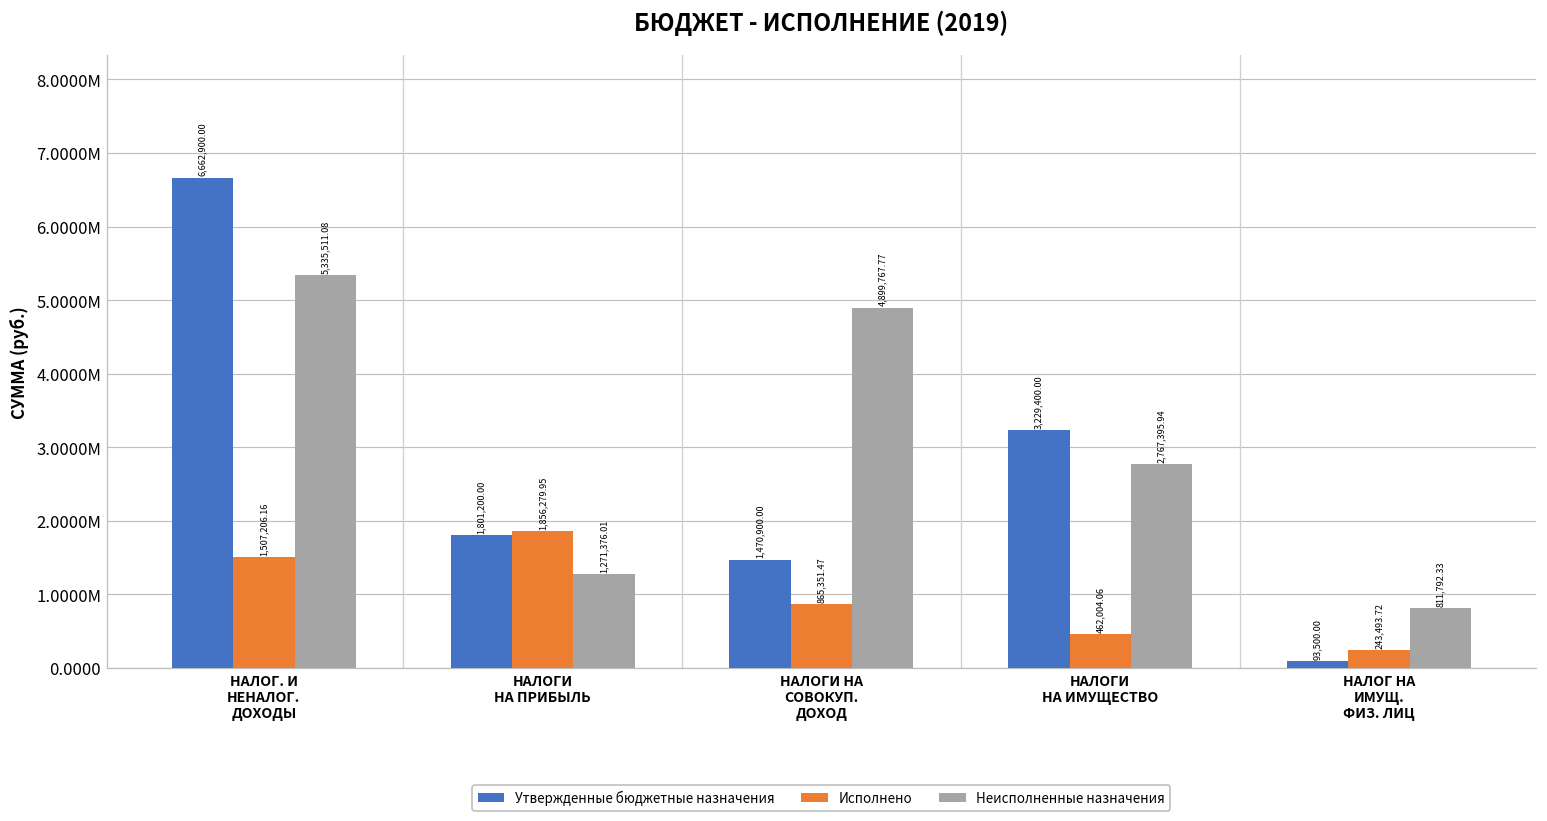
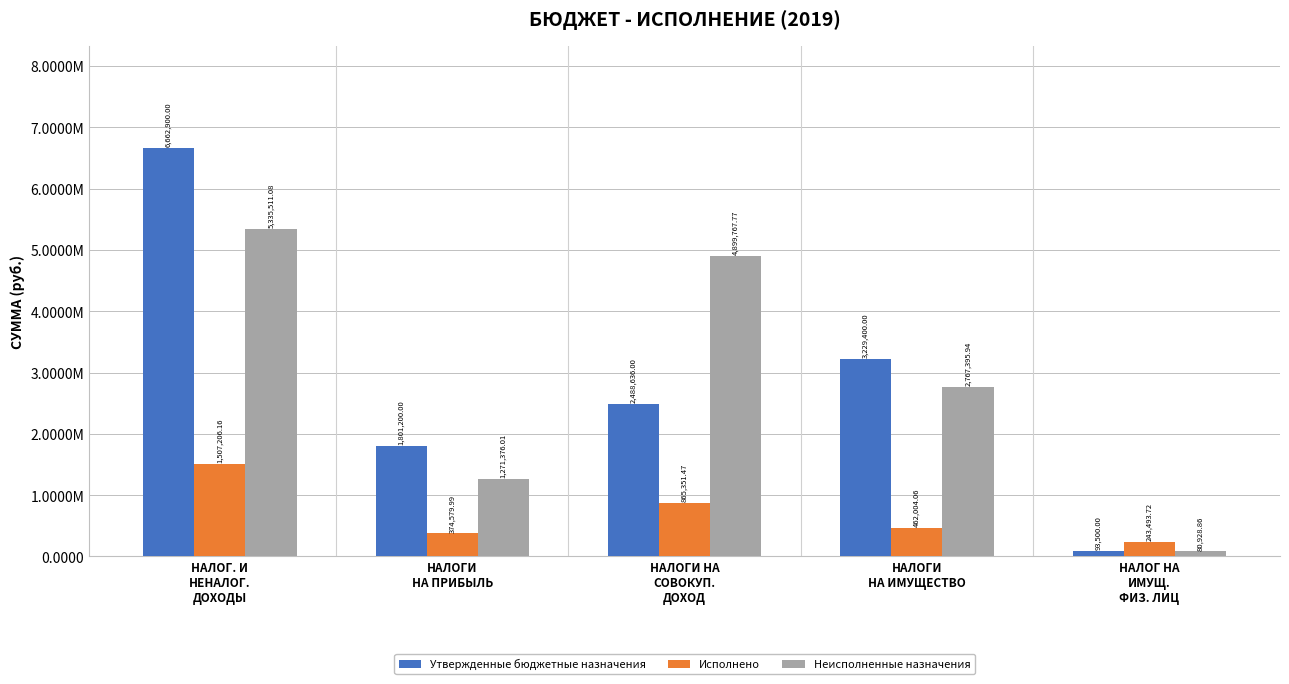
Исполнено, НАЛОГИ НА ПРИБЫЛЬ: 1,856,279.95 -> 374,579.99
Утвержденные бюджетные назначения, НАЛОГИ НА СОВОКУП. ДОХОД: 1,470,900.00 -> 2,488,636.00
Неисполненные назначения, НАЛОГ НА ИМУЩ. ФИЗ. ЛИЦ: 811,792.33 -> 80,928.86
